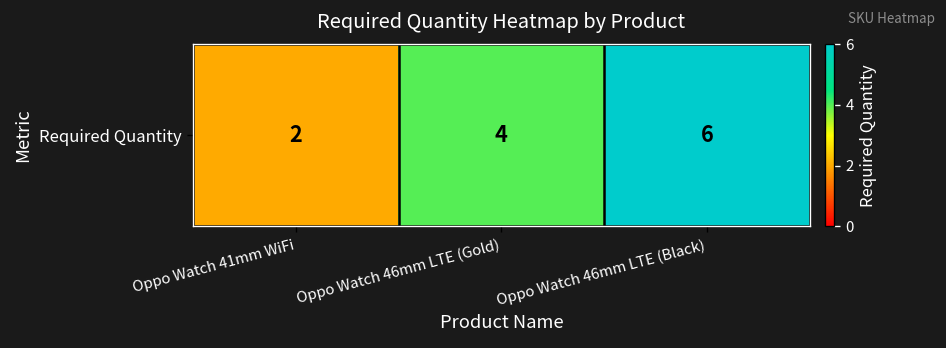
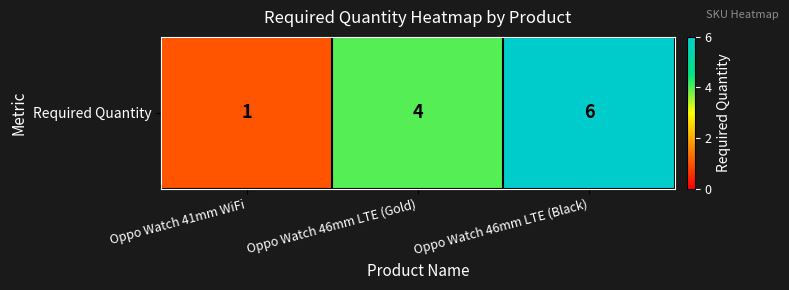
Required Quantity, Oppo Watch 41mm WiFi: 2 -> 1
